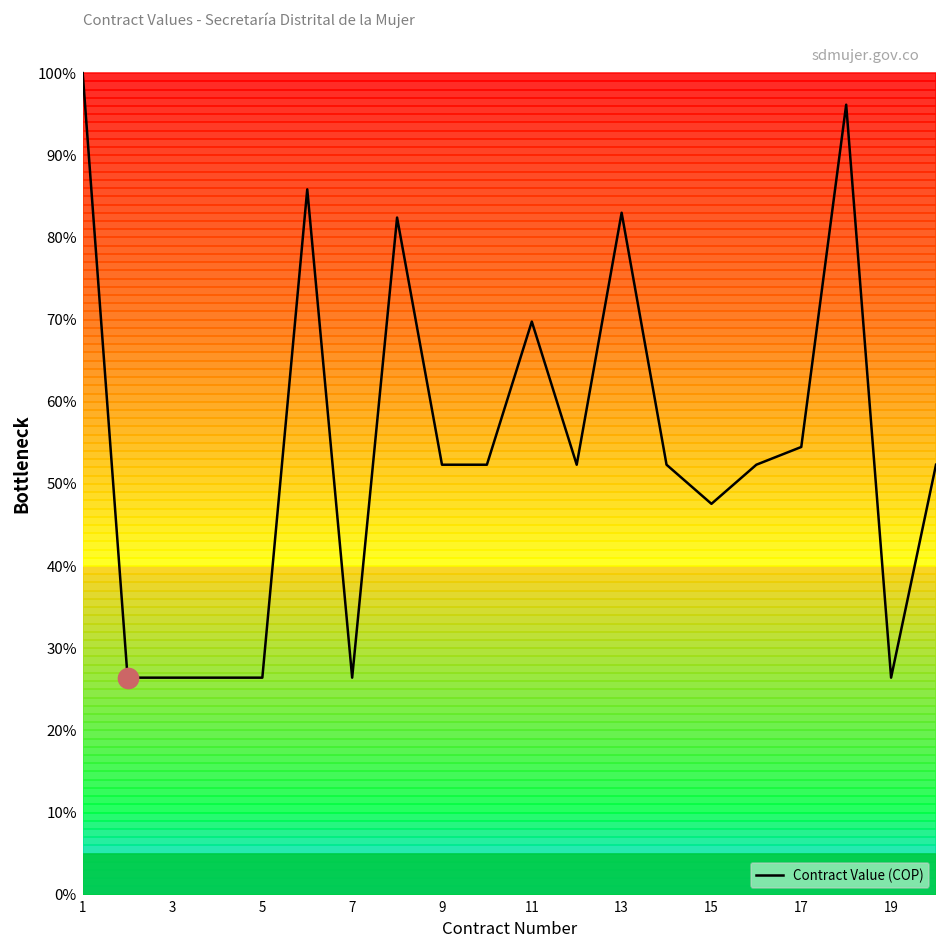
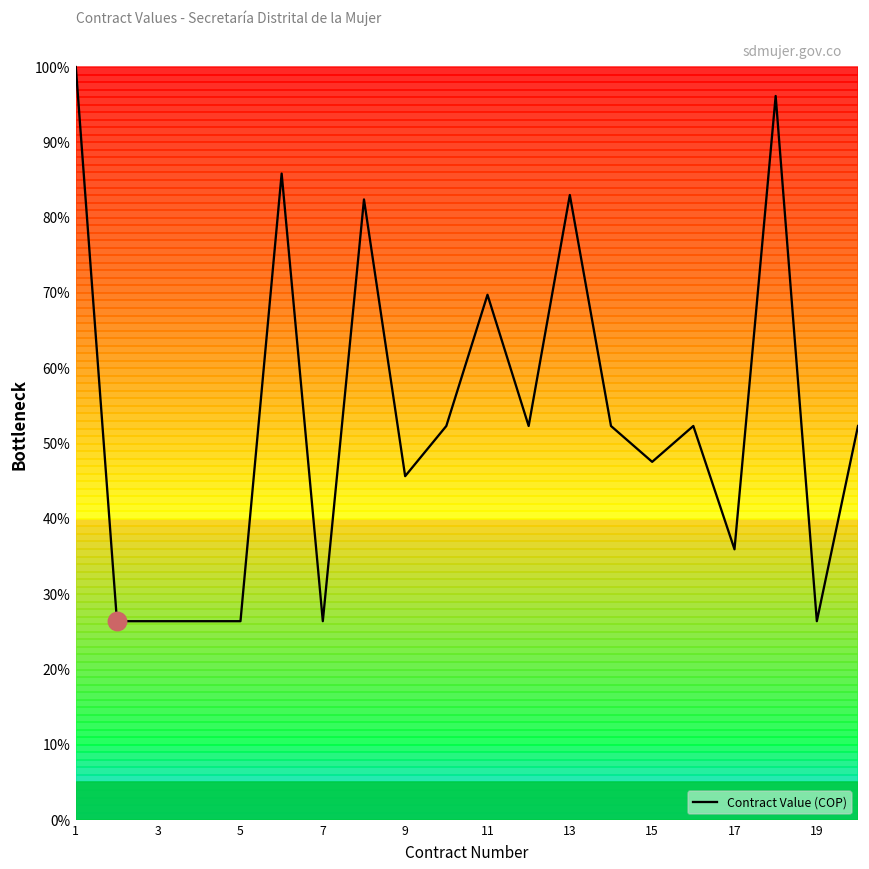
Contract Value (COP), 9: 52% -> 46%
Contract Value (COP), 17: 54% -> 36%
